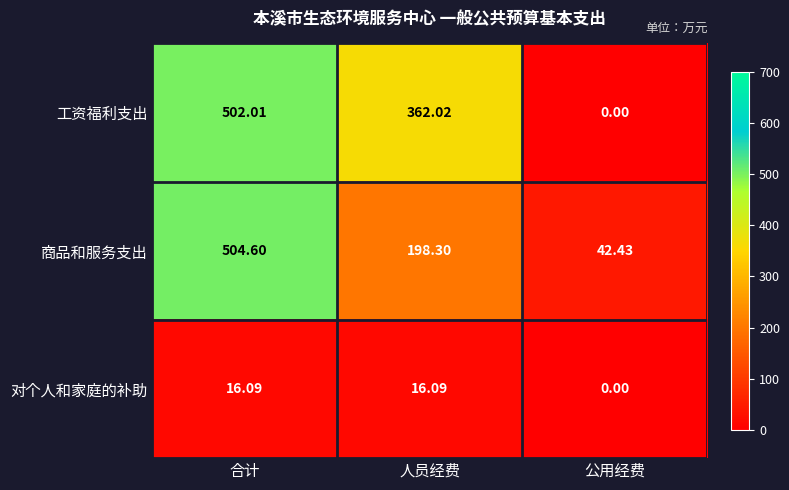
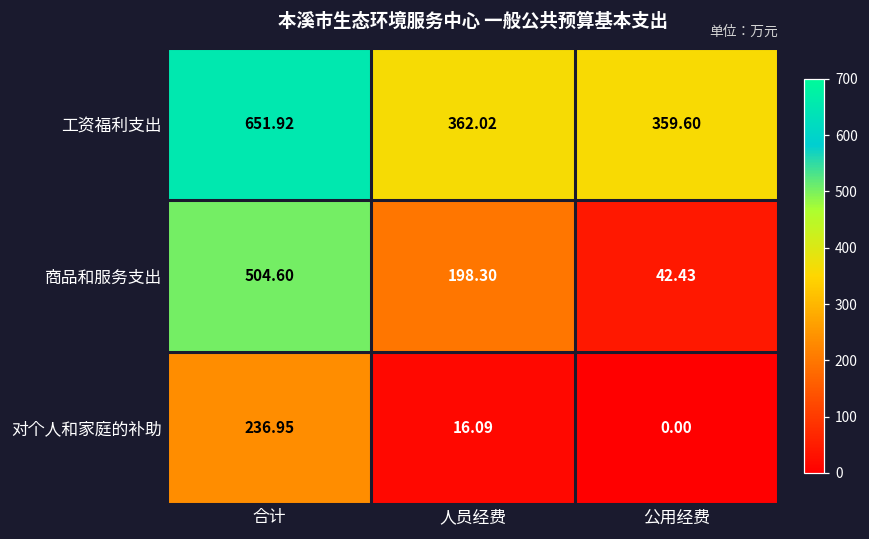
工资福利支出, 合计: 502.01 -> 651.92
工资福利支出, 公用经费: 0.00 -> 359.60
对个人和家庭的补助, 合计: 16.09 -> 236.95
